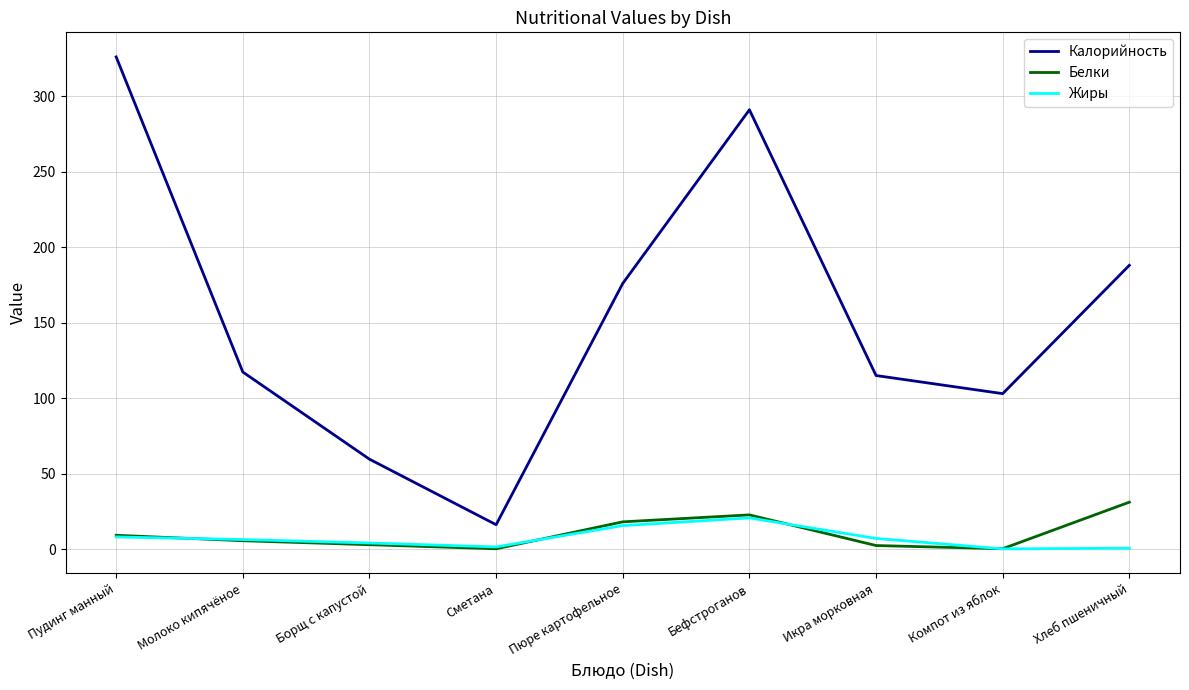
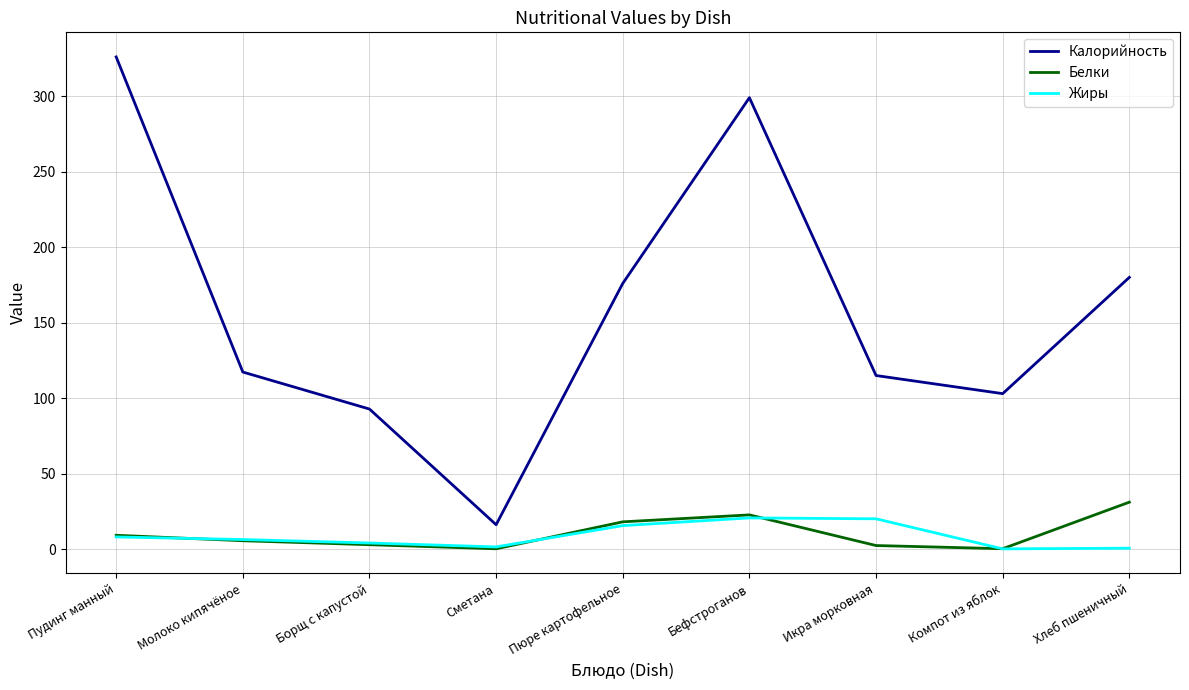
Калорийность, Борщ с капустой: 60 -> 93
Калорийность, Бефстроганов: 291 -> 299
Жиры, Икра морковная: 7 -> 20
Калорийность, Хлеб пшеничный: 188 -> 180
